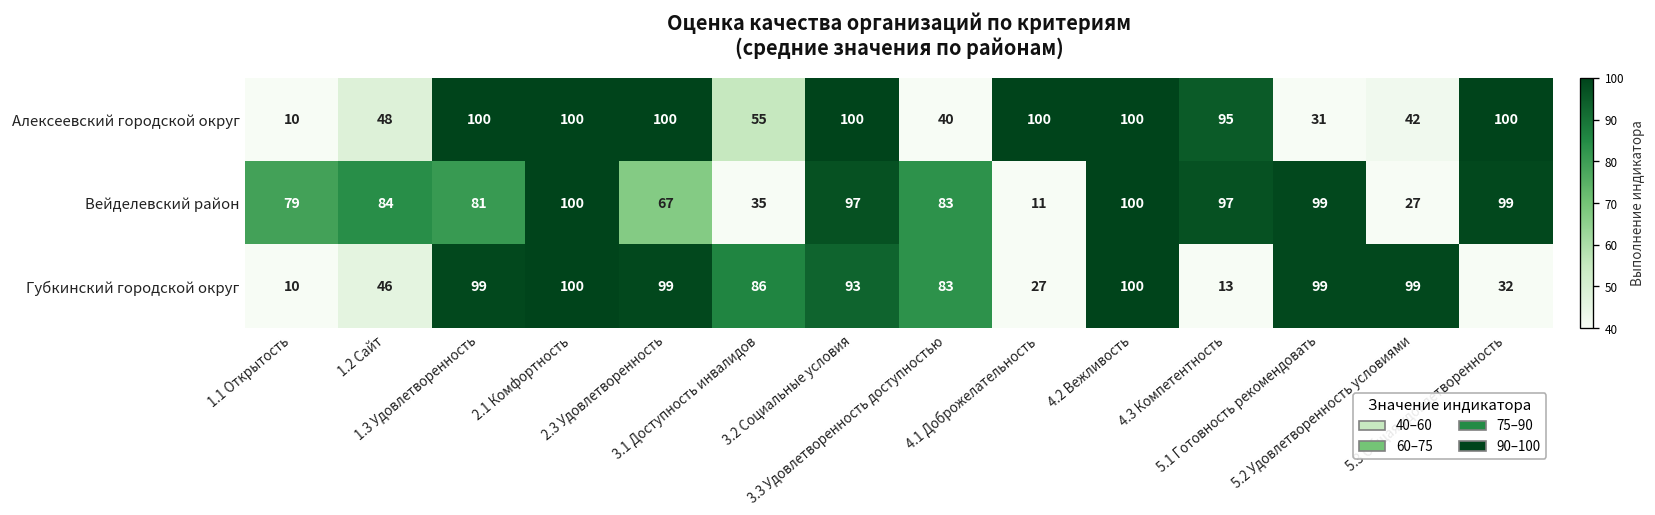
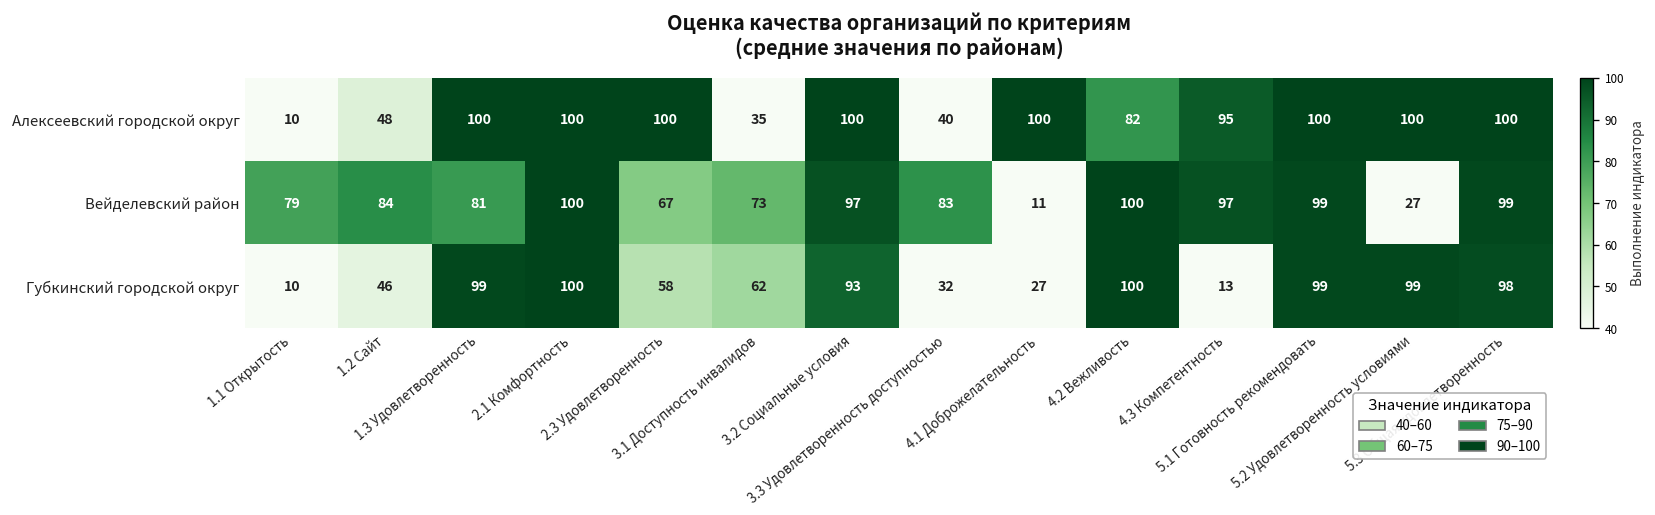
Алексеевский городской округ, 3.1 Доступность инвалидов: 55 -> 35
Алексеевский городской округ, 4.2 Вежливость: 100 -> 82
Алексеевский городской округ, 5.1 Готовность рекомендовать: 31 -> 100
Алексеевский городской округ, 5.2 Удовлетворенность условиями: 42 -> 100
Вейделевский район, 3.1 Доступность инвалидов: 35 -> 73
Губкинский городской округ, 2.3 Удовлетворенность: 99 -> 58
Губкинский городской округ, 3.1 Доступность инвалидов: 86 -> 62
Губкинский городской округ, 3.3 Удовлетворенность доступностью: 83 -> 32
Губкинский городской округ, 5.3 Общая удовлетворенность: 32 -> 98
